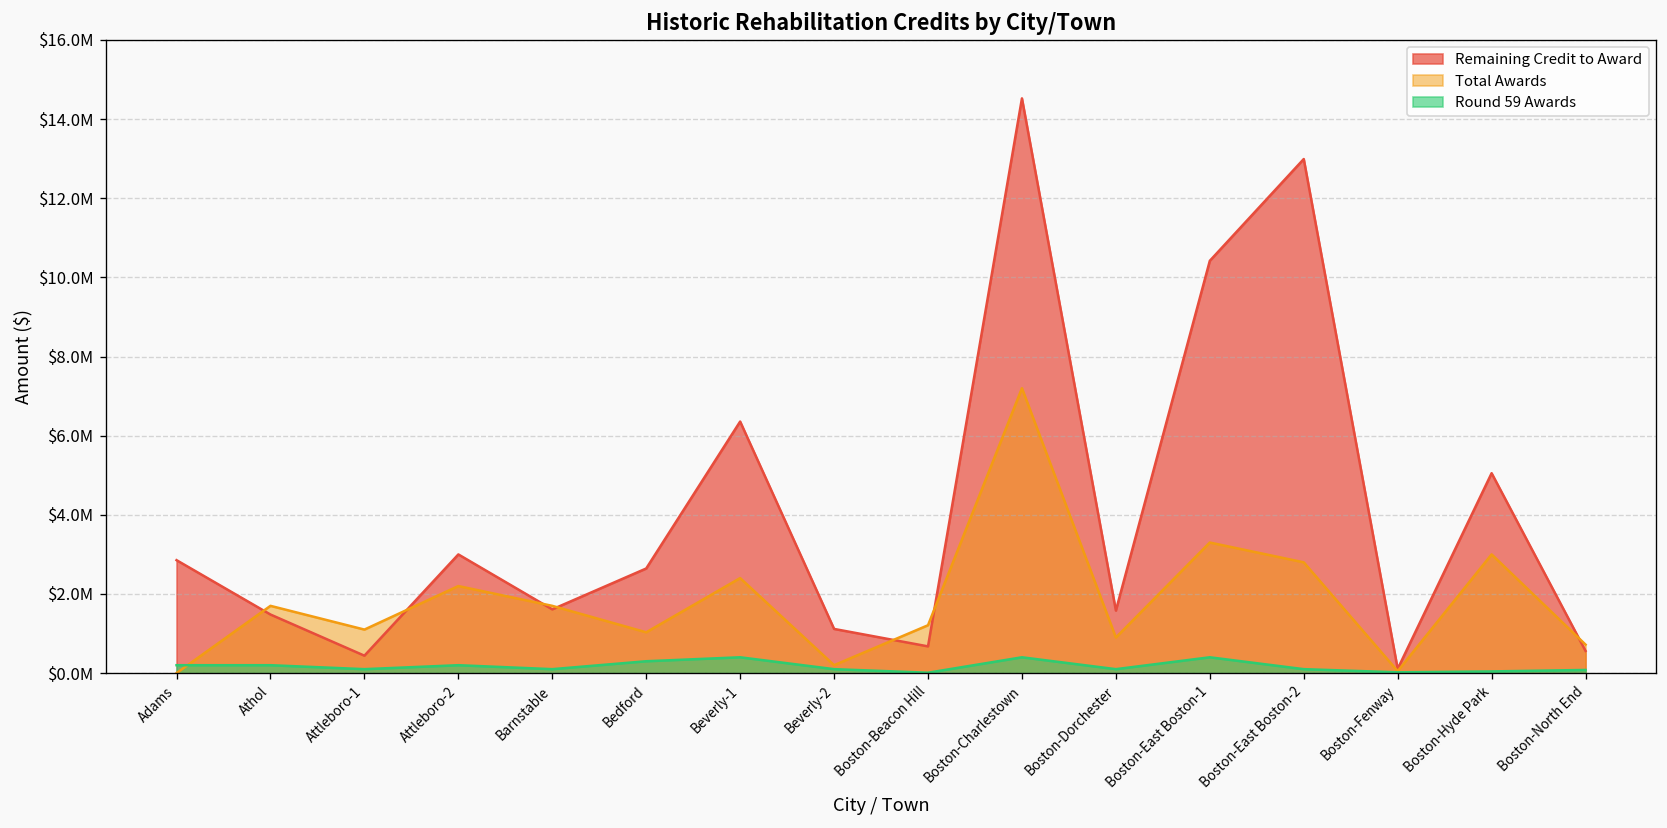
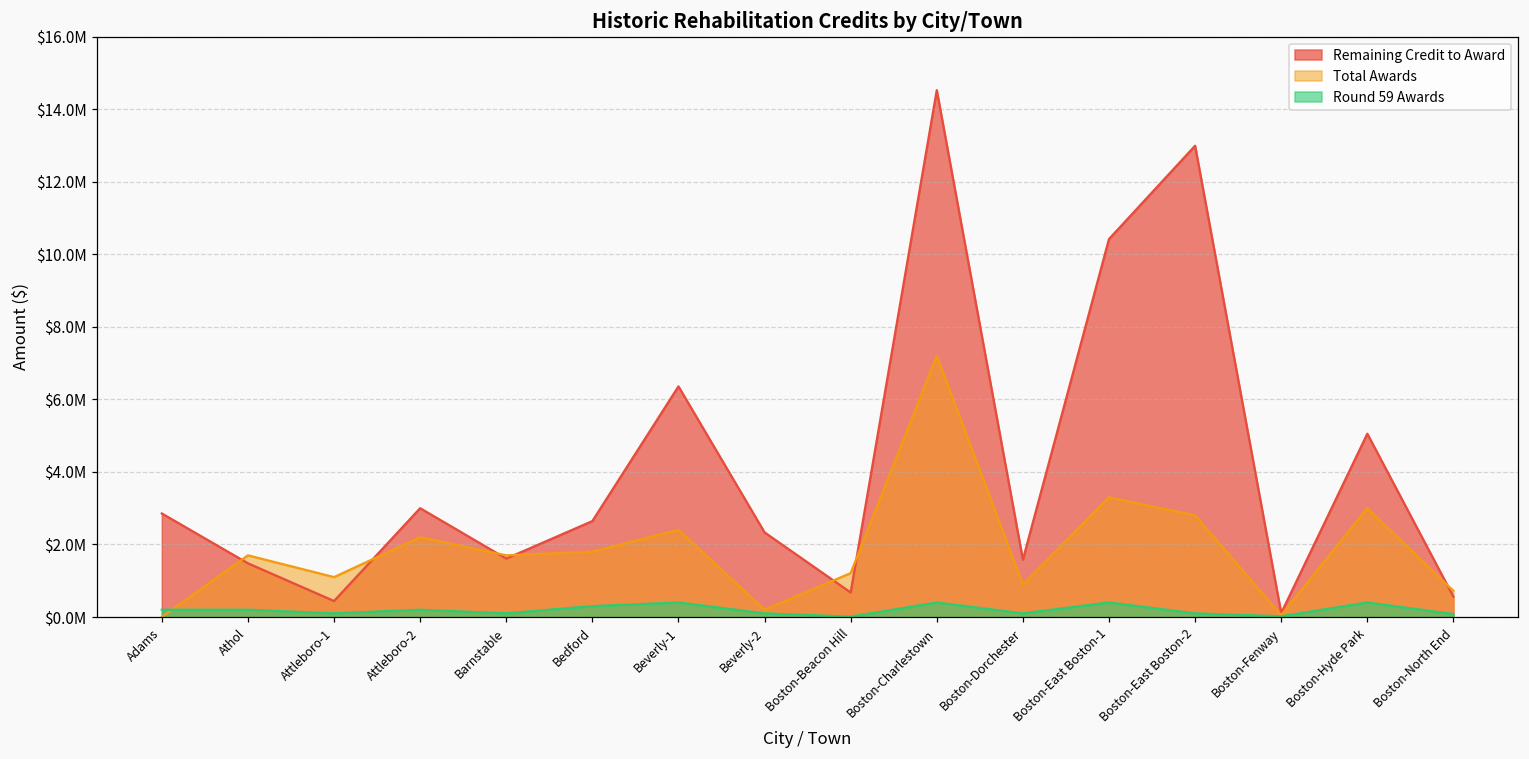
Total Awards, Bedford: $1000000 -> $1800000
Remaining Credit to Award, Beverly-2: $1100000 -> $2300000
Round 59 Awards, Boston-Hyde Park: $0 -> $400000
